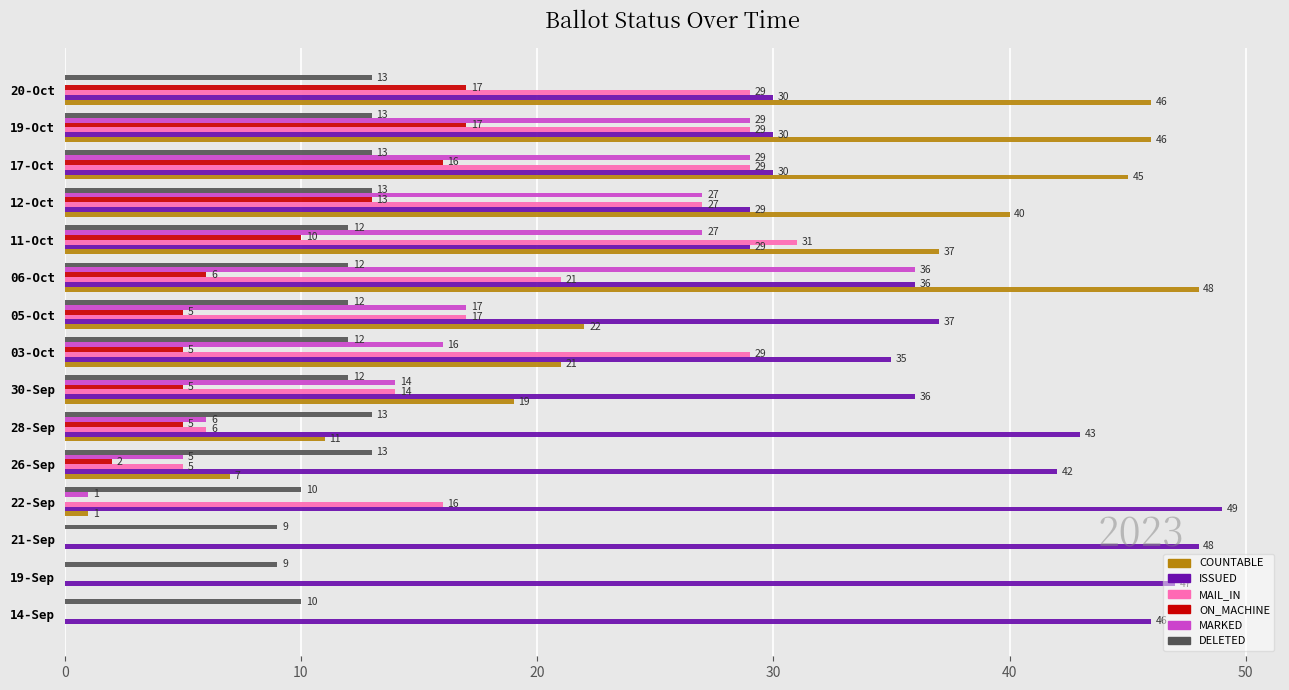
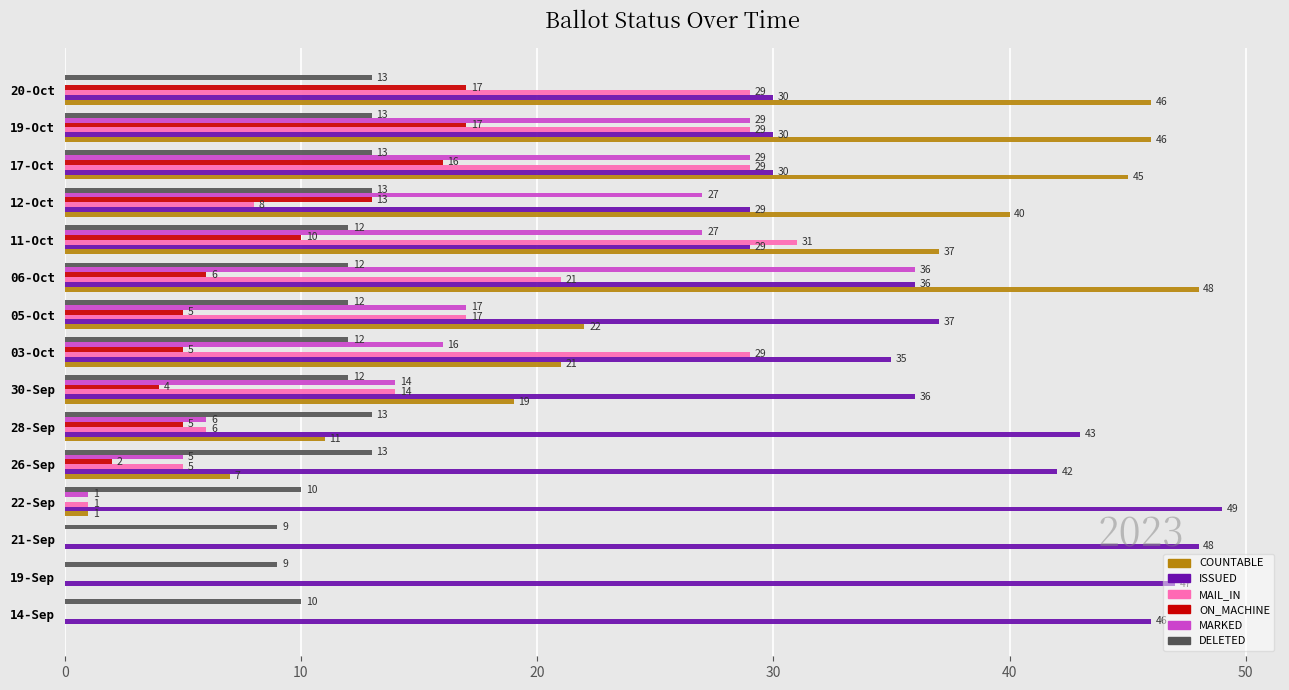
MAIL_IN, 12-Oct: 27 -> 8
ON_MACHINE, 30-Sep: 5 -> 4
MAIL_IN, 22-Sep: 16 -> 1
